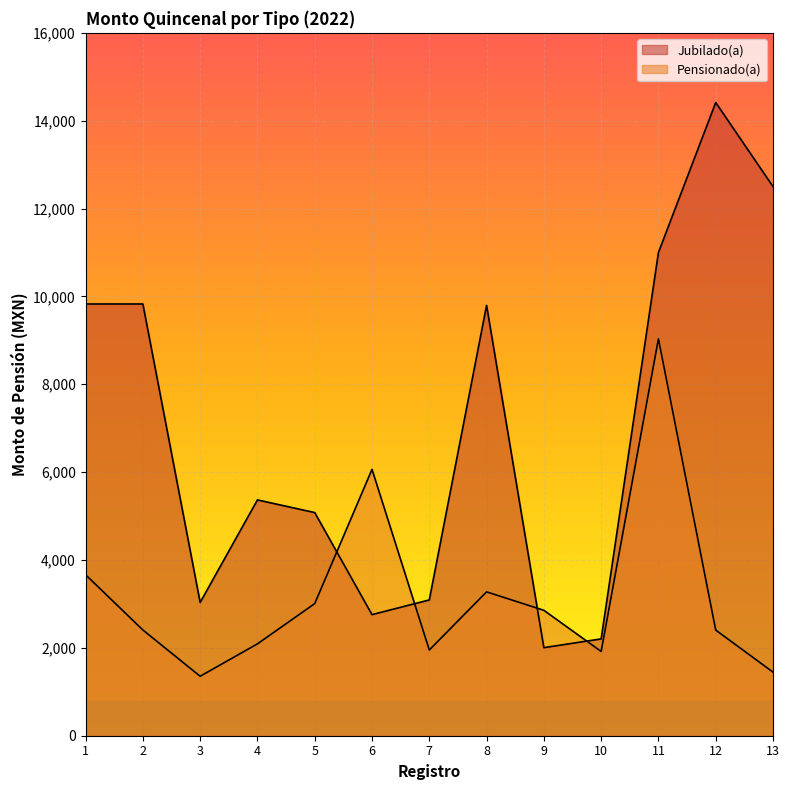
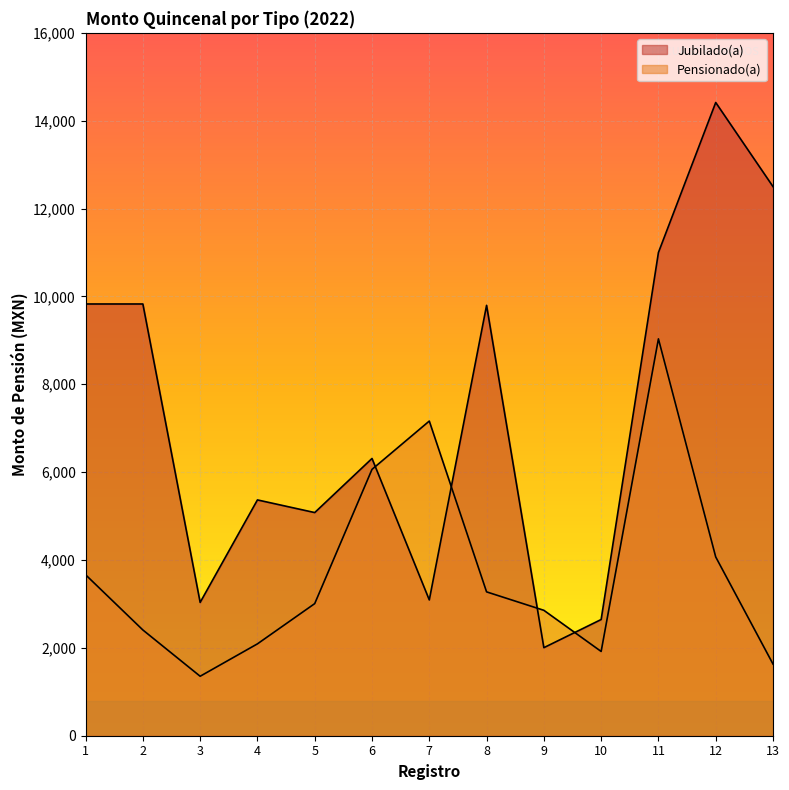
Jubilado(a), 6: 2,800 -> 6,300
Pensionado(a), 7: 2,000 -> 7,200
Jubilado(a), 10: 2,200 -> 2,600
Pensionado(a), 12: 2,400 -> 4,100
Pensionado(a), 13: 1,400 -> 1,600
